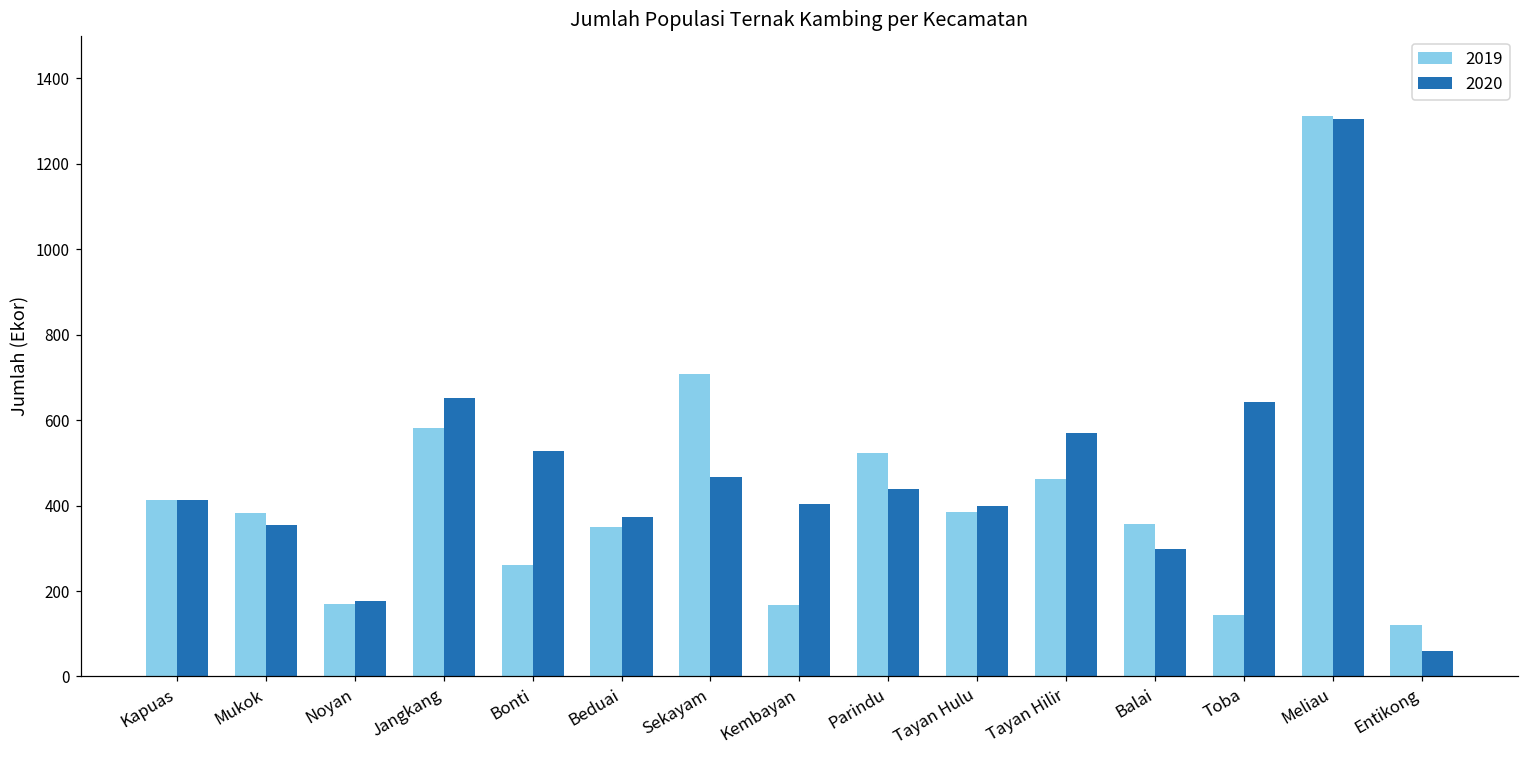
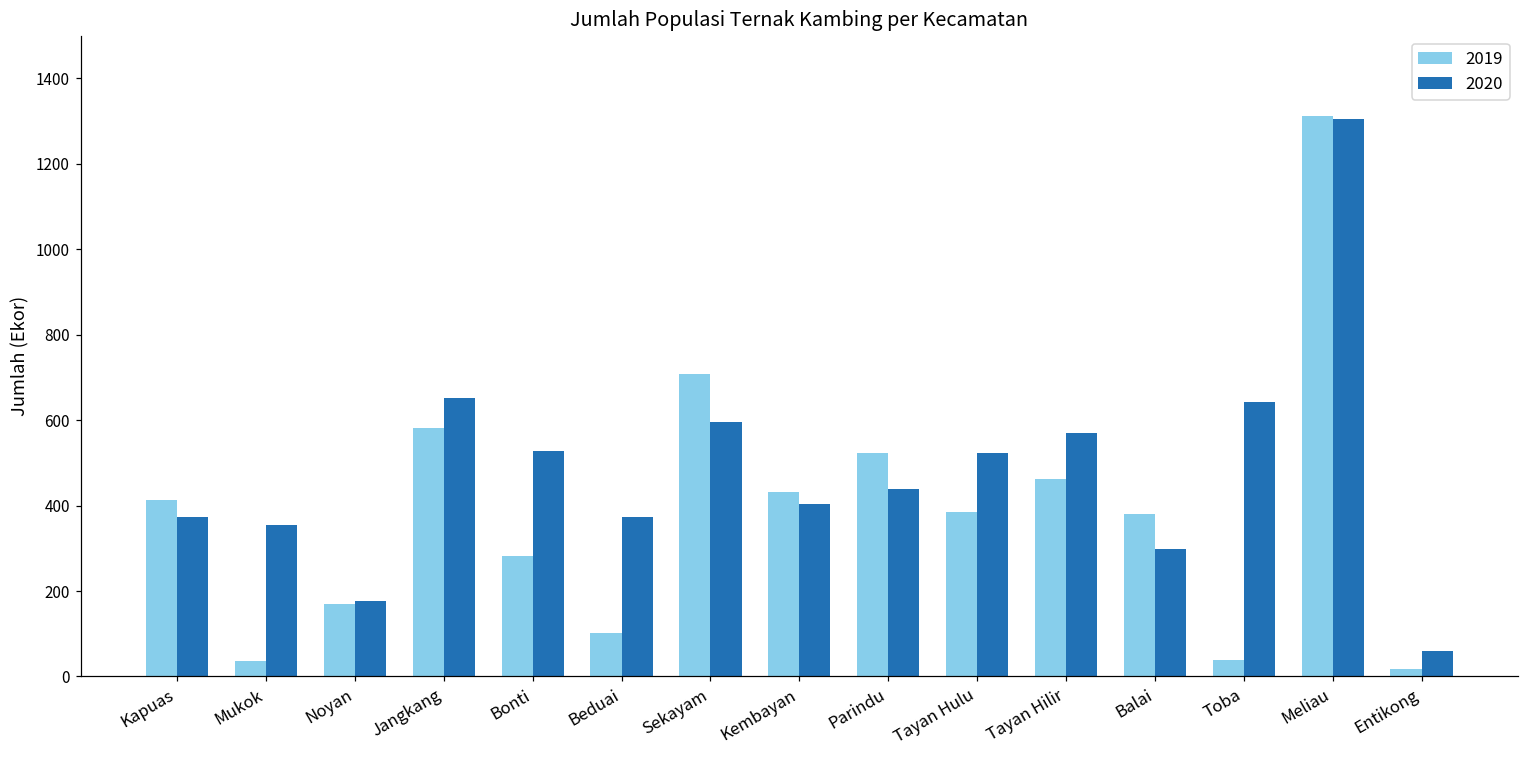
2020, Kapuas: 410 -> 370
2019, Mukok: 380 -> 40
2019, Bonti: 260 -> 280
2019, Beduai: 350 -> 100
2020, Sekayam: 470 -> 600
2019, Kembayan: 170 -> 430
2020, Tayan Hulu: 400 -> 520
2019, Balai: 360 -> 380
2019, Toba: 140 -> 40
2019, Entikong: 120 -> 20
